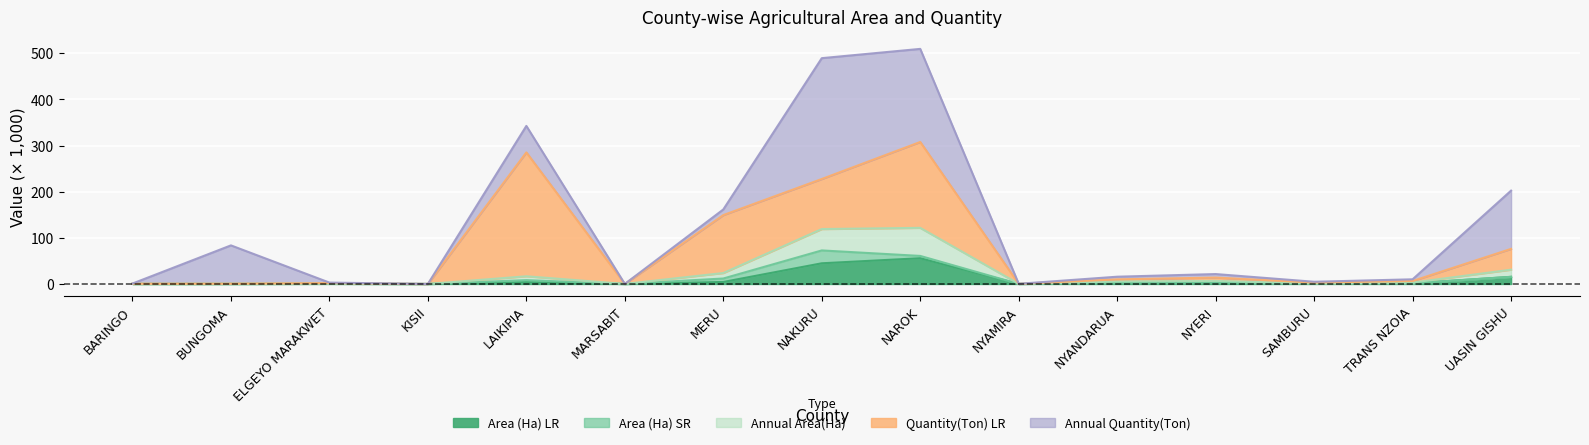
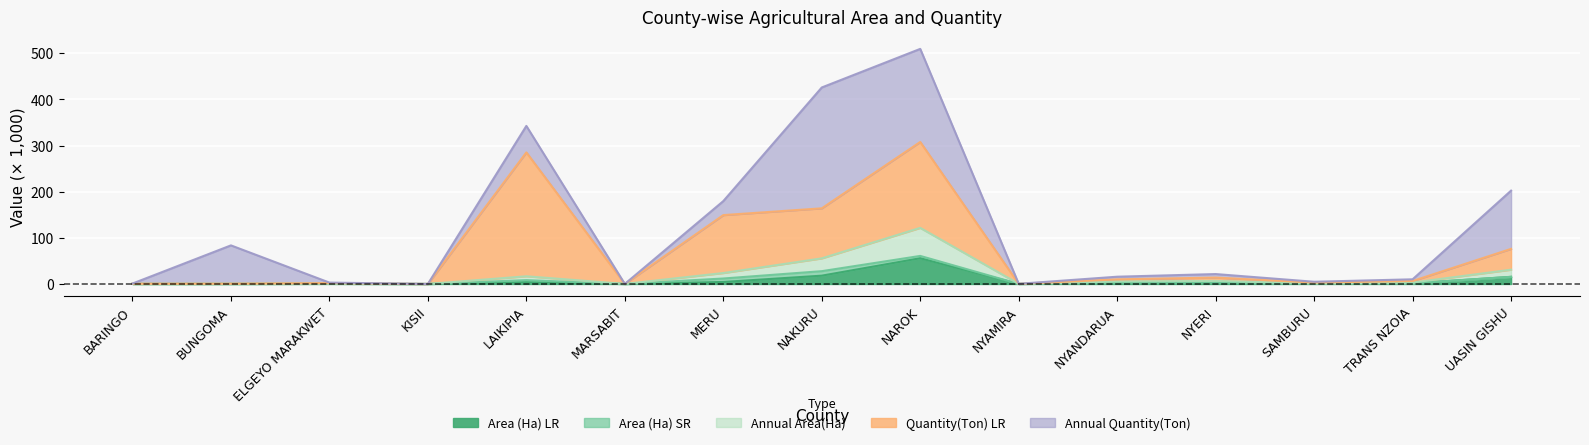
Annual Quantity(Ton), MERU: 10 -> 30
Area (Ha) LR, NAKURU: 40 -> 20
Area (Ha) SR, NAKURU: 30 -> 10
Annual Area(Ha), NAKURU: 50 -> 30
